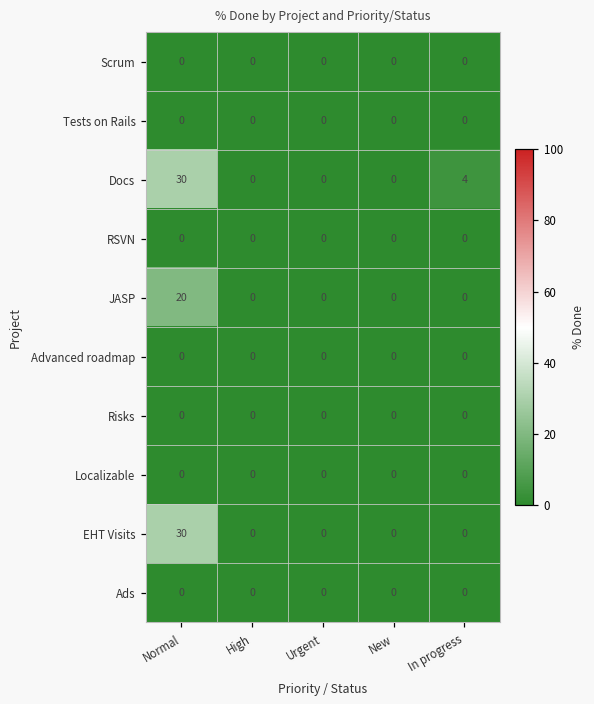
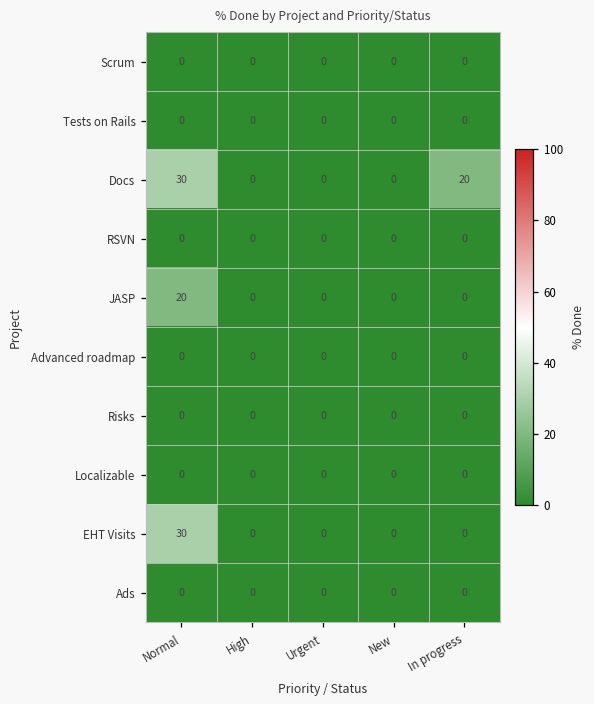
Docs, In progress: 4 -> 20
